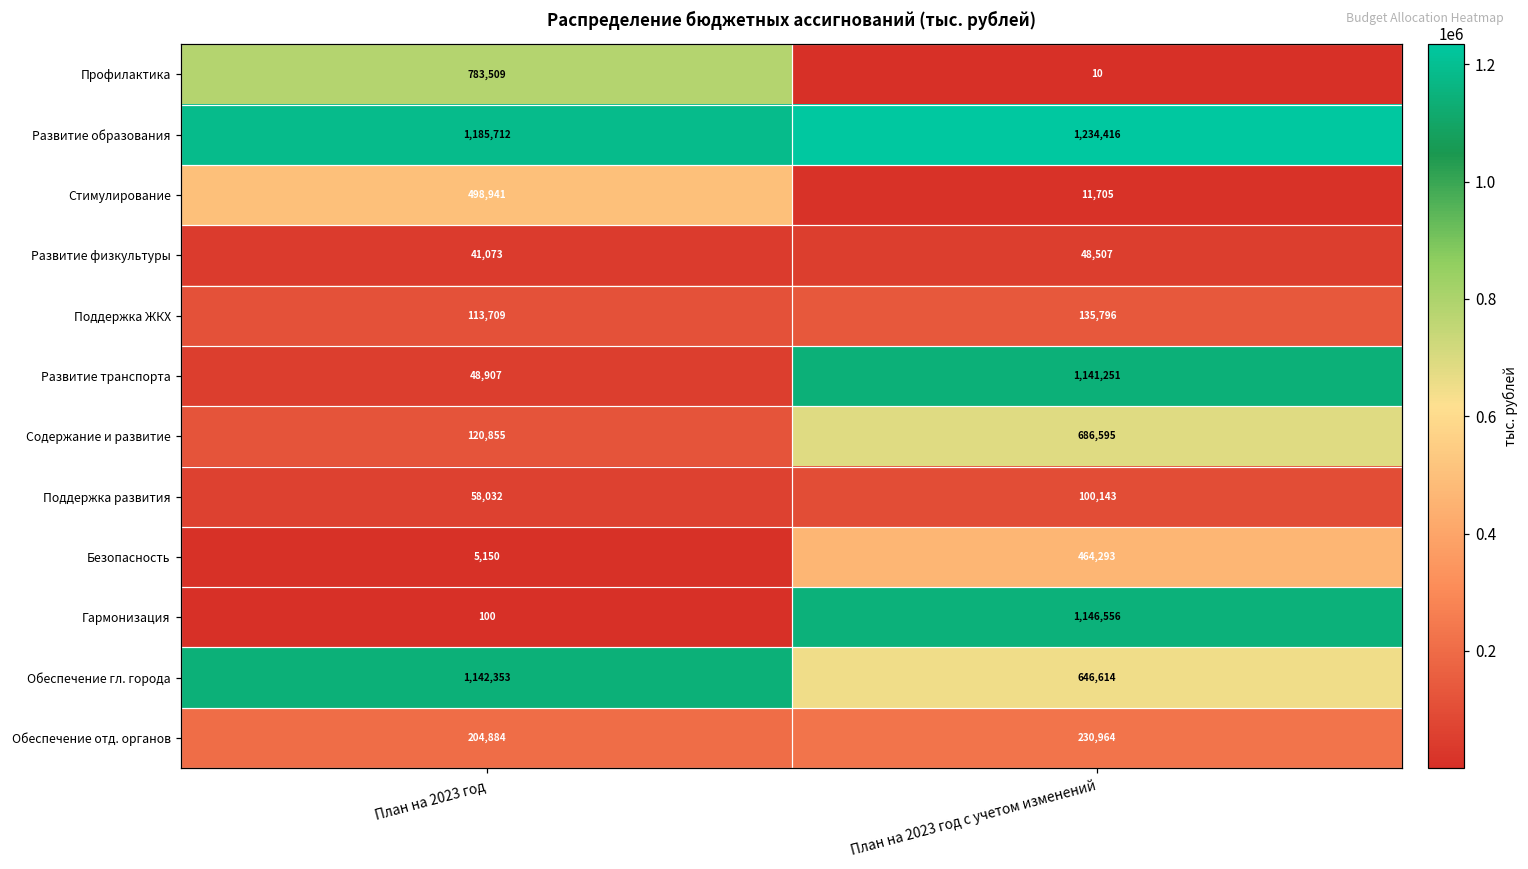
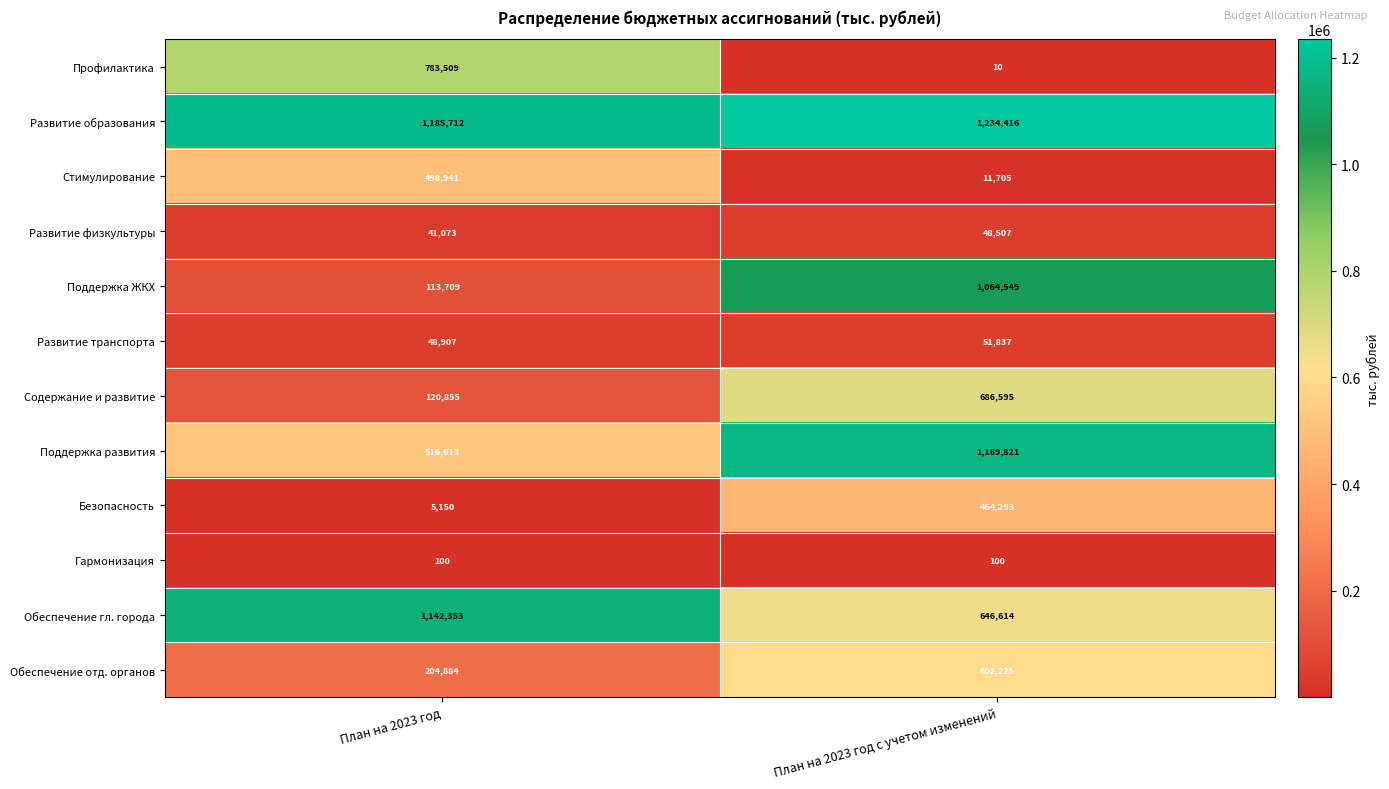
Поддержка ЖКХ, План на 2023 год с учетом изменений: 135,796 -> 1,064,549
Развитие транспорта, План на 2023 год с учетом изменений: 1,141,251 -> 51,837
Поддержка развития, План на 2023 год: 58,032 -> 516,613
Поддержка развития, План на 2023 год с учетом изменений: 100,143 -> 1,169,821
Гармонизация, План на 2023 год с учетом изменений: 1,146,556 -> 100
Обеспечение отд. органов, План на 2023 год с учетом изменений: 230,964 -> 602,225
